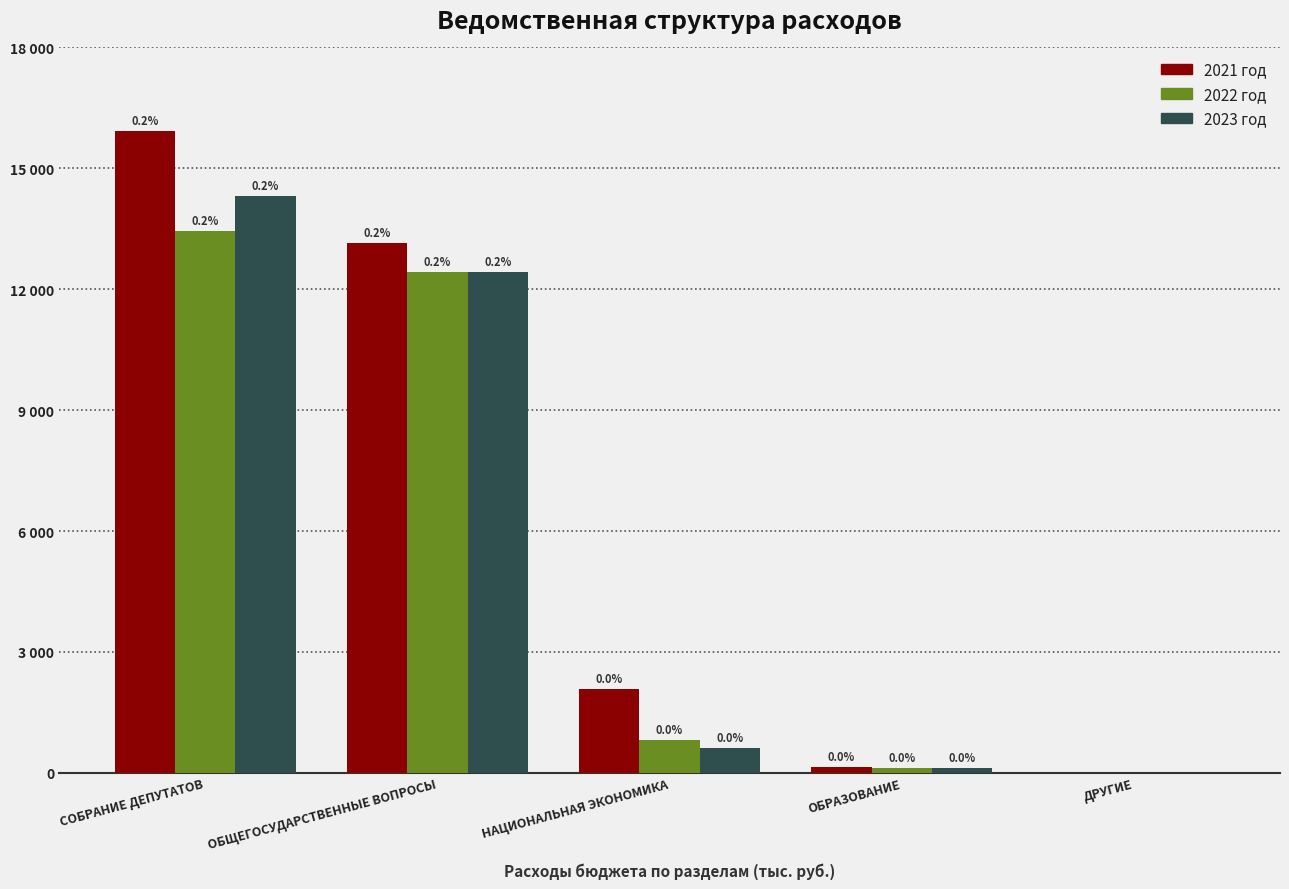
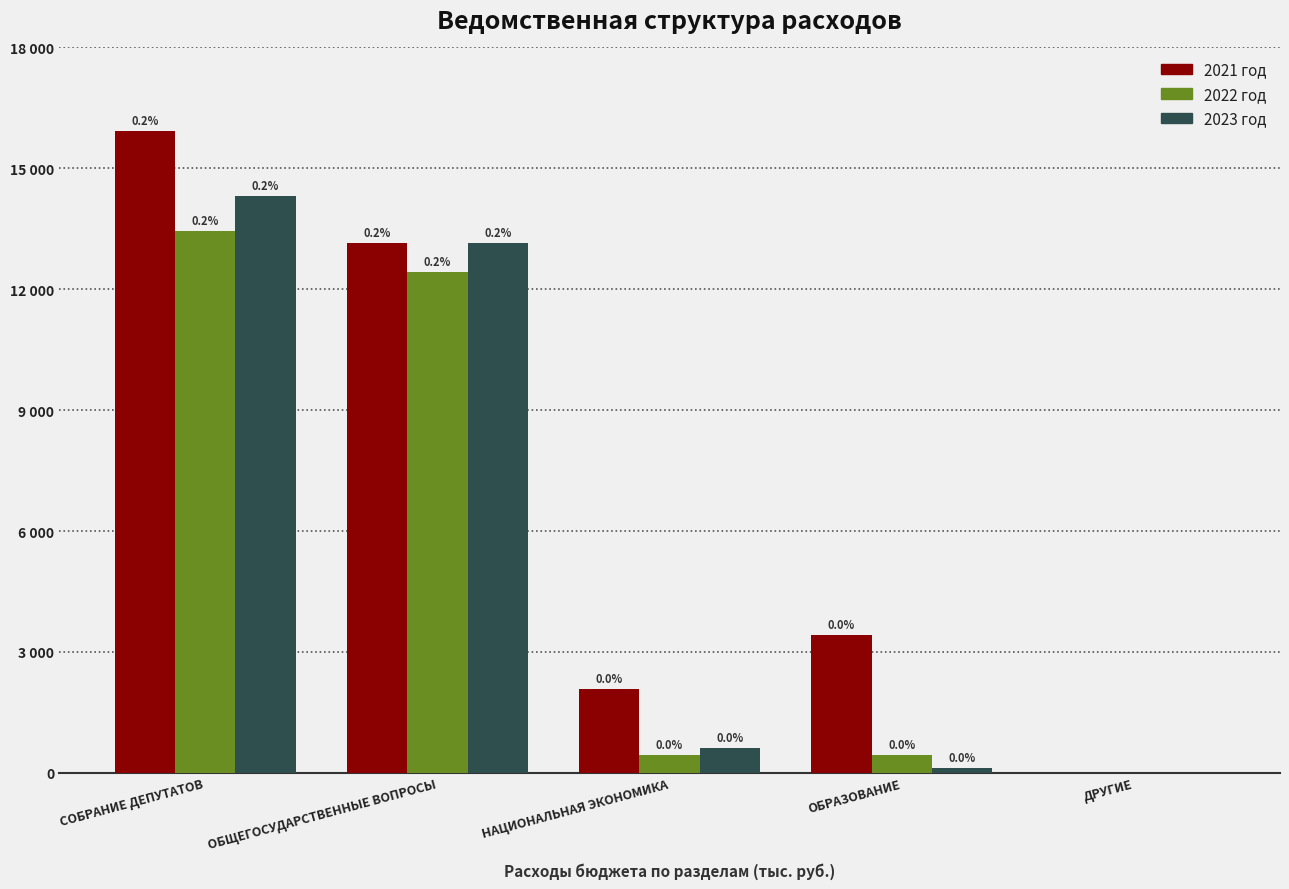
2023 год, ОБЩЕГОСУДАРСТВЕННЫЕ ВОПРОСЫ: 12400 -> 13200
2022 год, НАЦИОНАЛЬНАЯ ЭКОНОМИКА: 800 -> 400
2021 год, ОБРАЗОВАНИЕ: 100 -> 3400
2022 год, ОБРАЗОВАНИЕ: 100 -> 400
